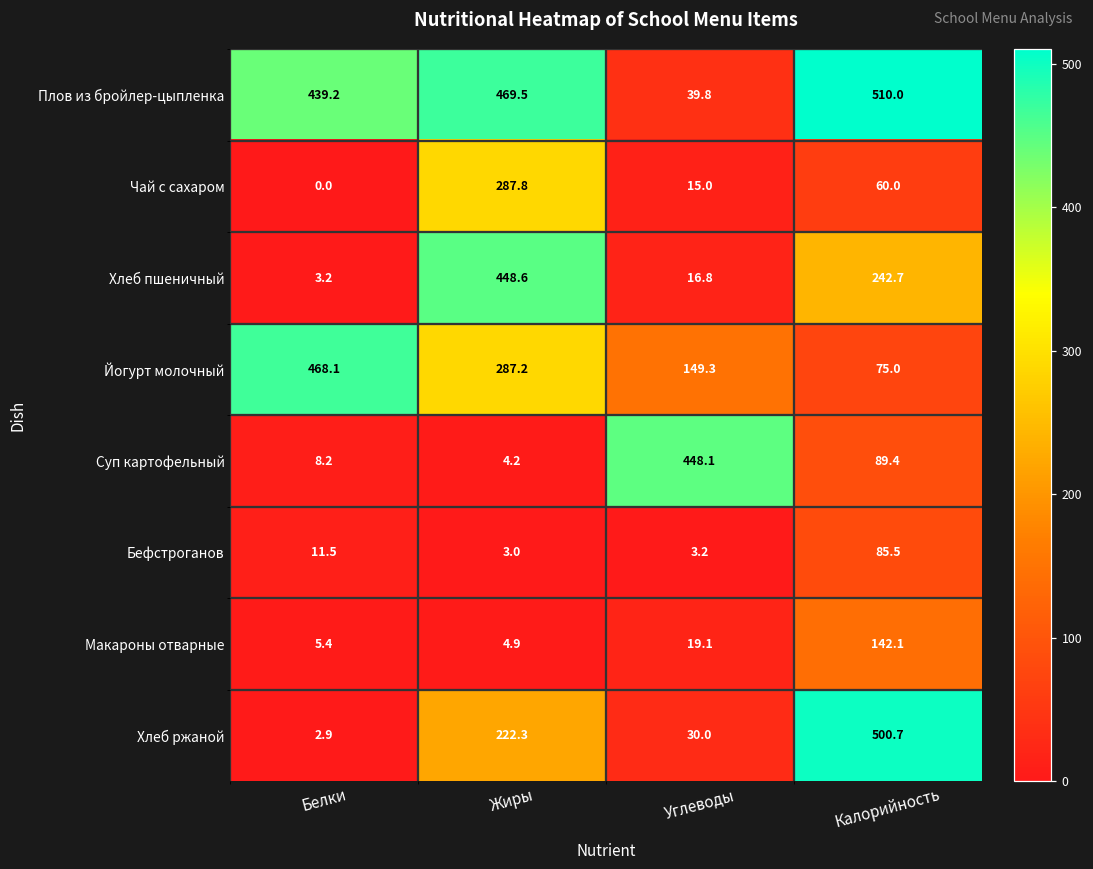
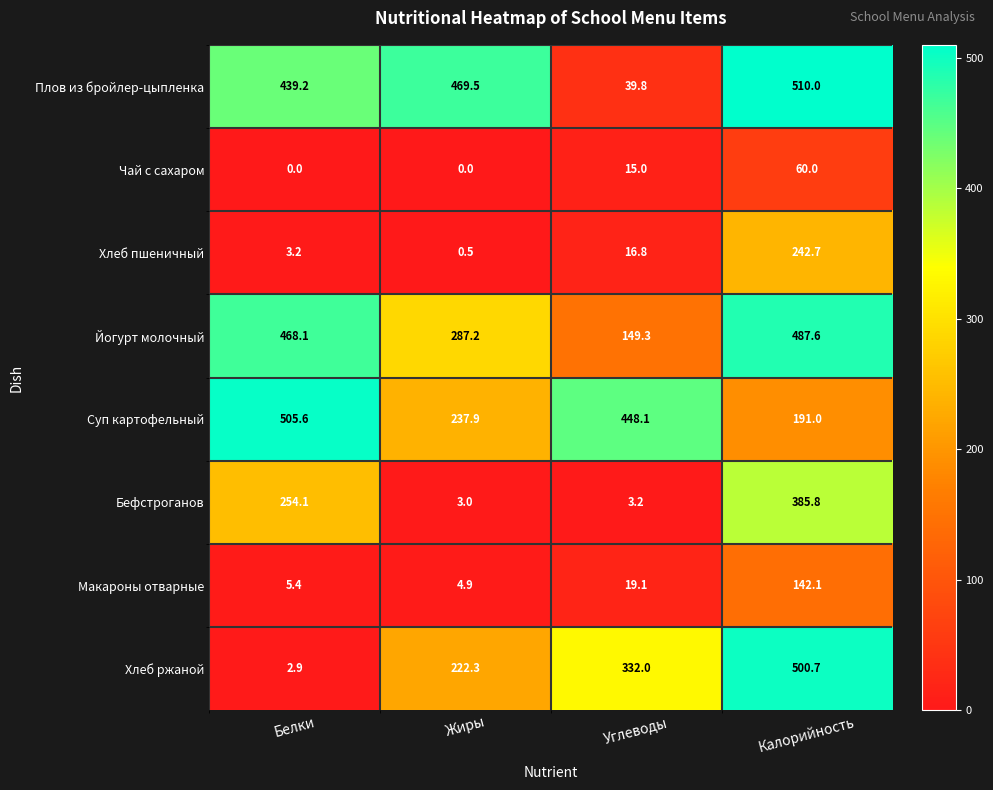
Чай с сахаром, Жиры: 287.8 -> 0.0
Хлеб пшеничный, Жиры: 448.6 -> 0.5
Йогурт молочный, Калорийность: 75.0 -> 487.6
Суп картофельный, Белки: 8.2 -> 505.6
Суп картофельный, Жиры: 4.2 -> 237.9
Суп картофельный, Калорийность: 89.4 -> 191.0
Бефстроганов, Белки: 11.5 -> 254.1
Бефстроганов, Калорийность: 85.5 -> 385.8
Хлеб ржаной, Углеводы: 30.0 -> 332.0
